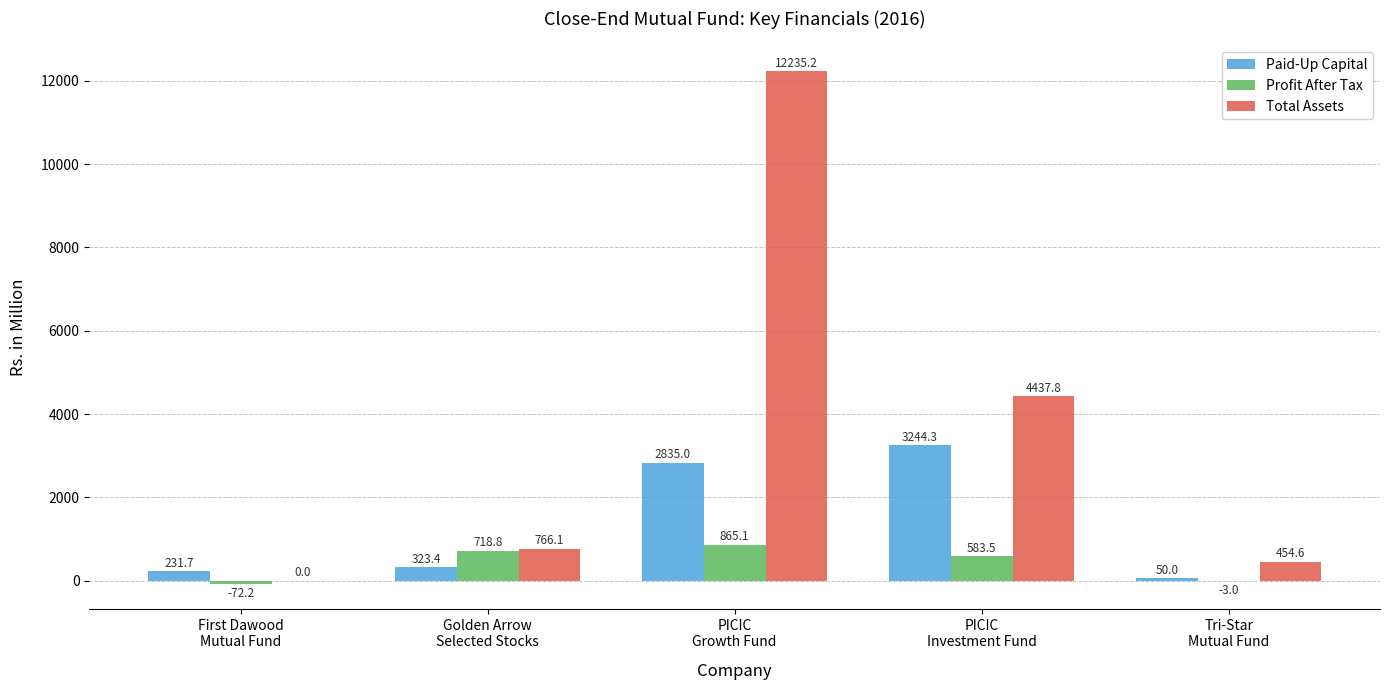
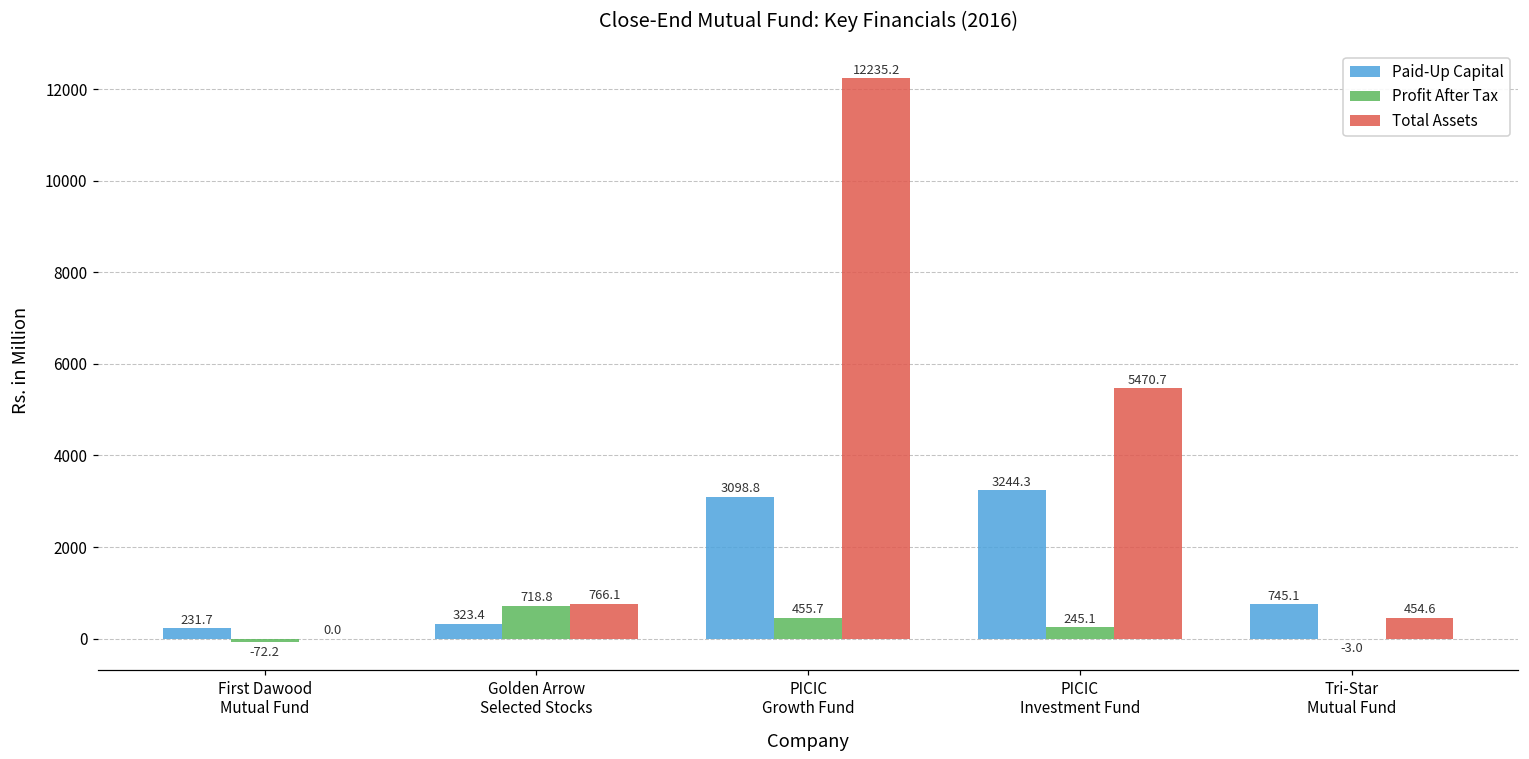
Paid-Up Capital, PICIC Growth Fund: 2835.0 -> 3098.8
Profit After Tax, PICIC Growth Fund: 865.1 -> 455.7
Profit After Tax, PICIC Investment Fund: 583.5 -> 245.1
Total Assets, PICIC Investment Fund: 4437.8 -> 5470.7
Paid-Up Capital, Tri-Star Mutual Fund: 50.0 -> 745.1
